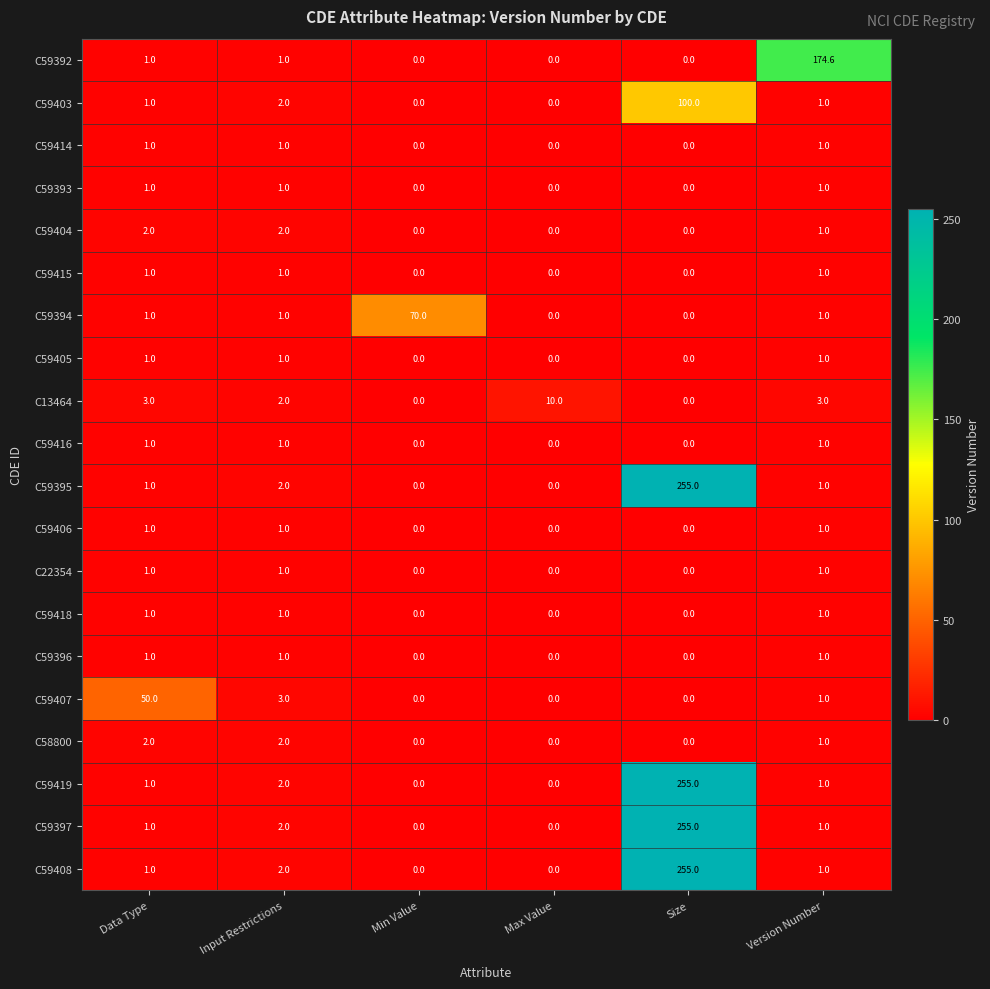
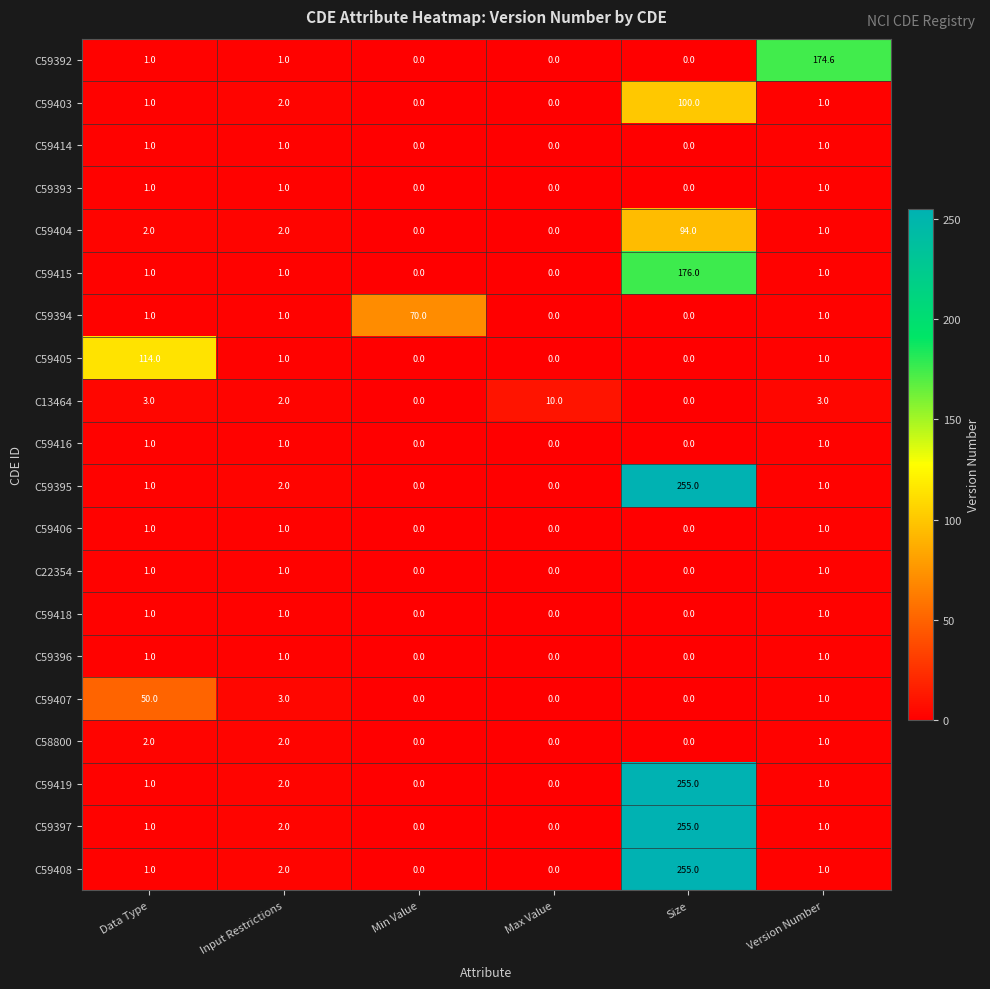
C59404, Size: 0.0 -> 94.0
C59415, Size: 0.0 -> 176.0
C59405, Data Type: 1.0 -> 114.0
